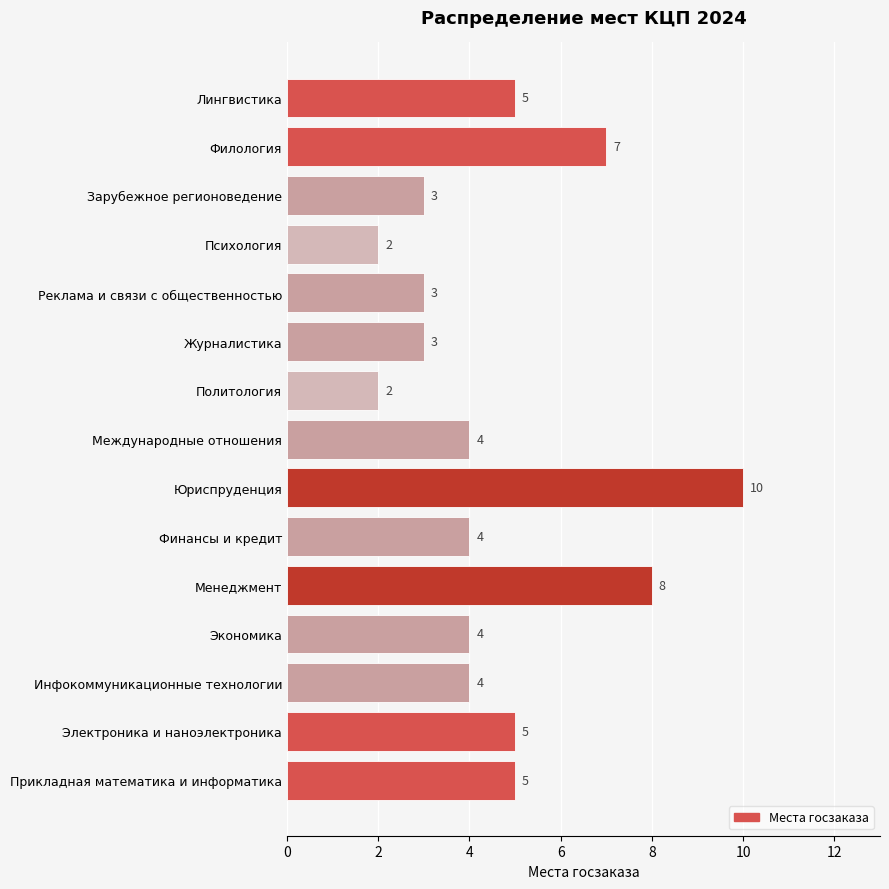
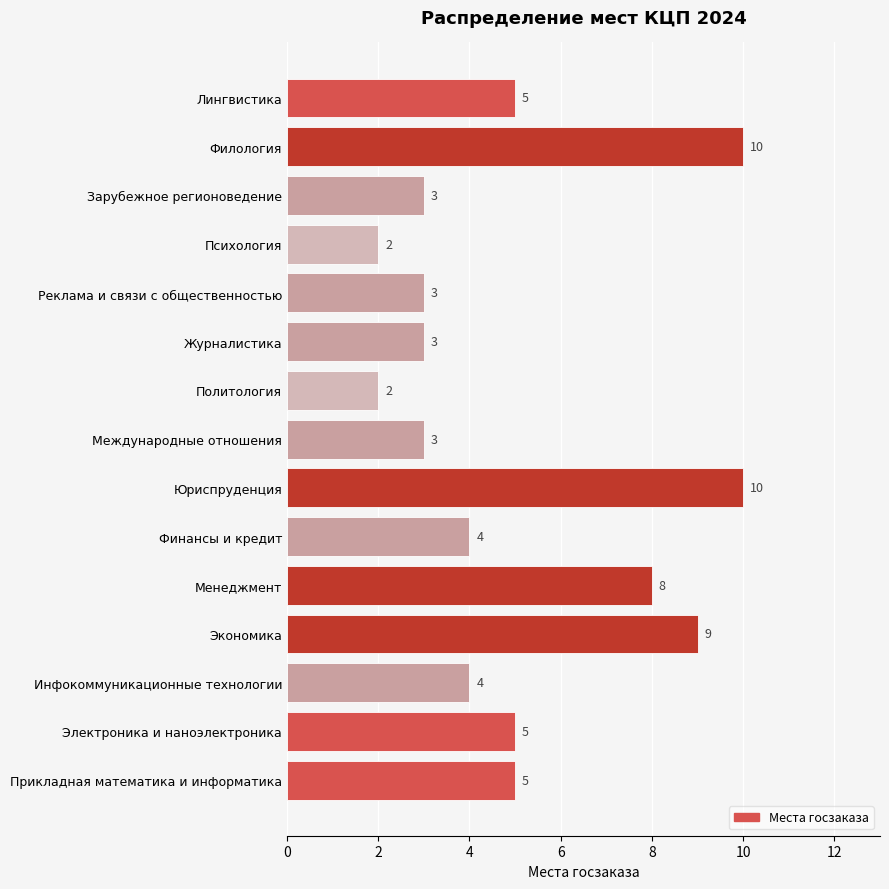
Филология: 7 -> 10
Международные отношения: 4 -> 3
Экономика: 4 -> 9
